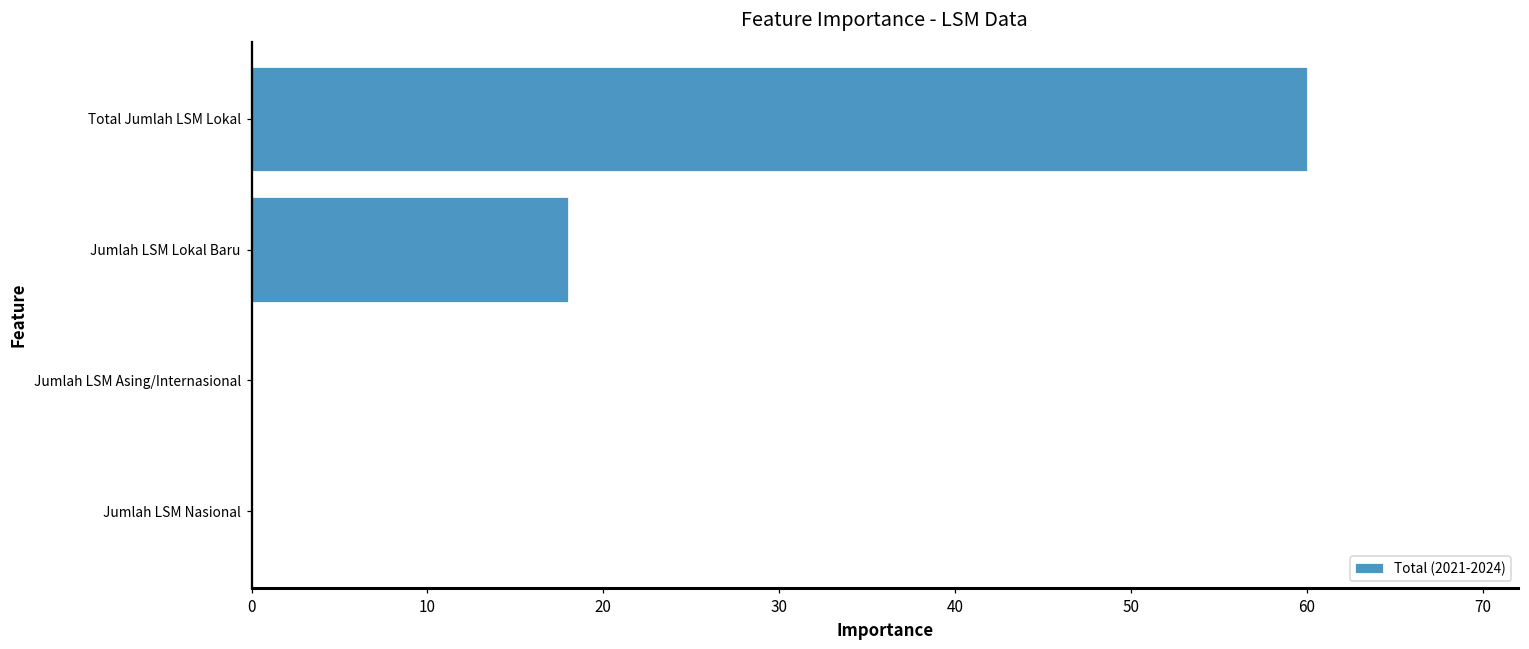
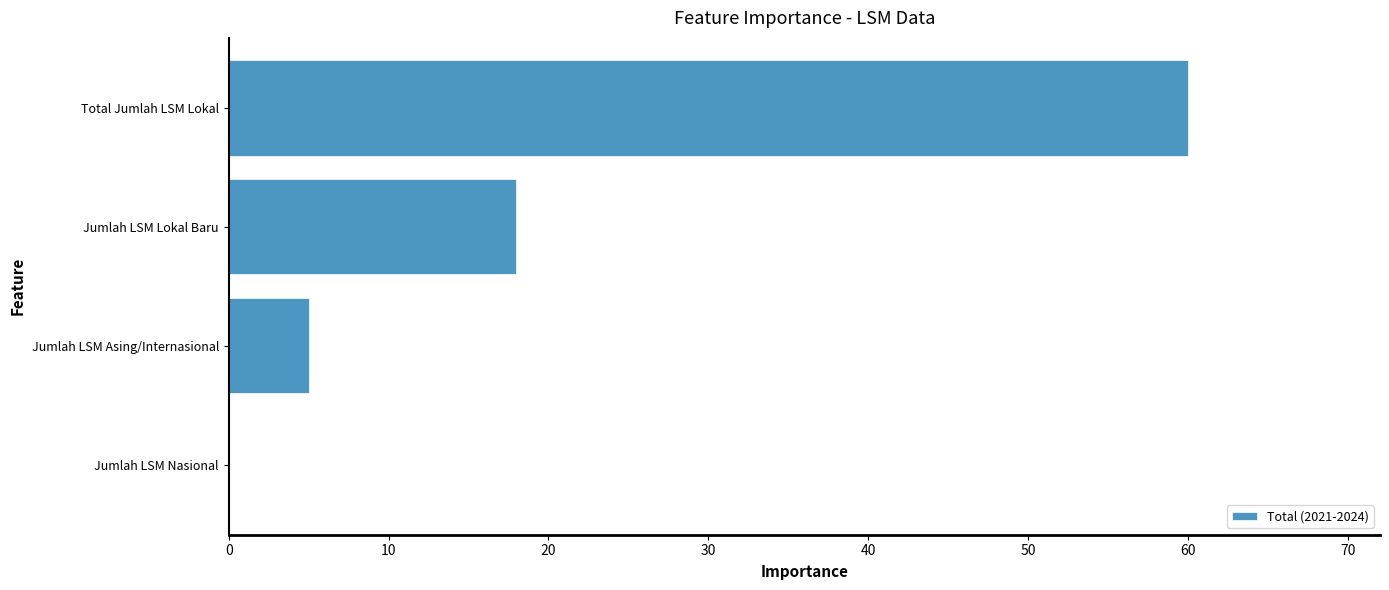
Jumlah LSM Asing/Internasional: 0 -> 5
